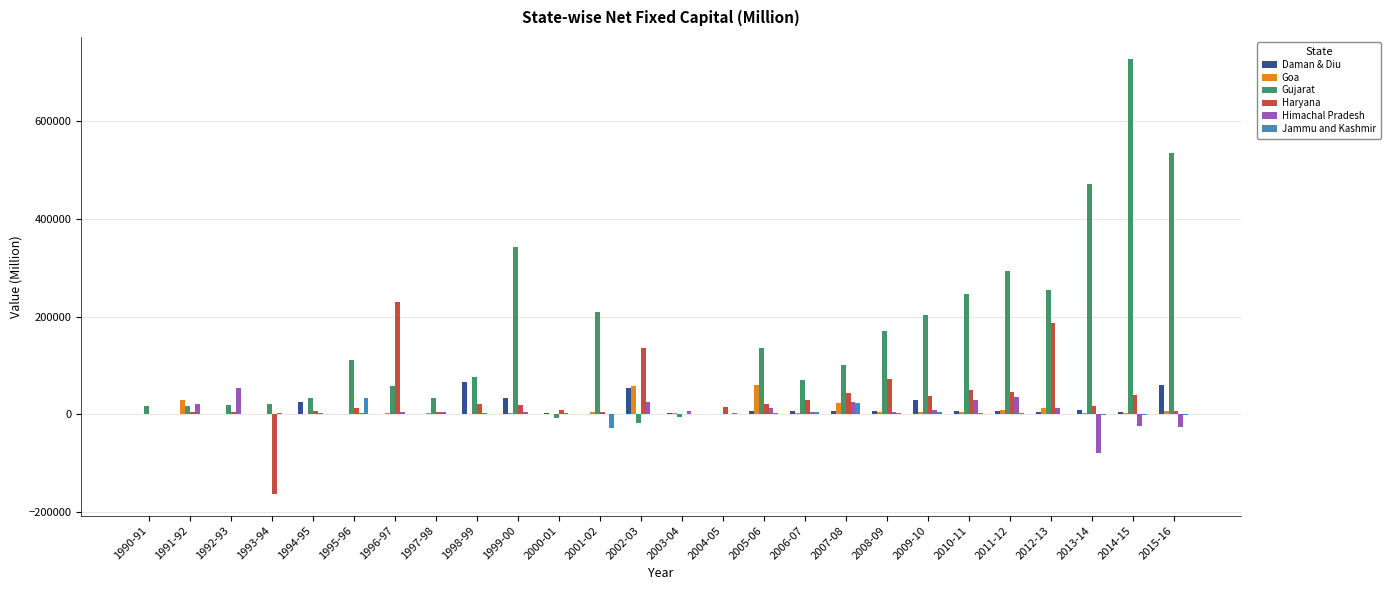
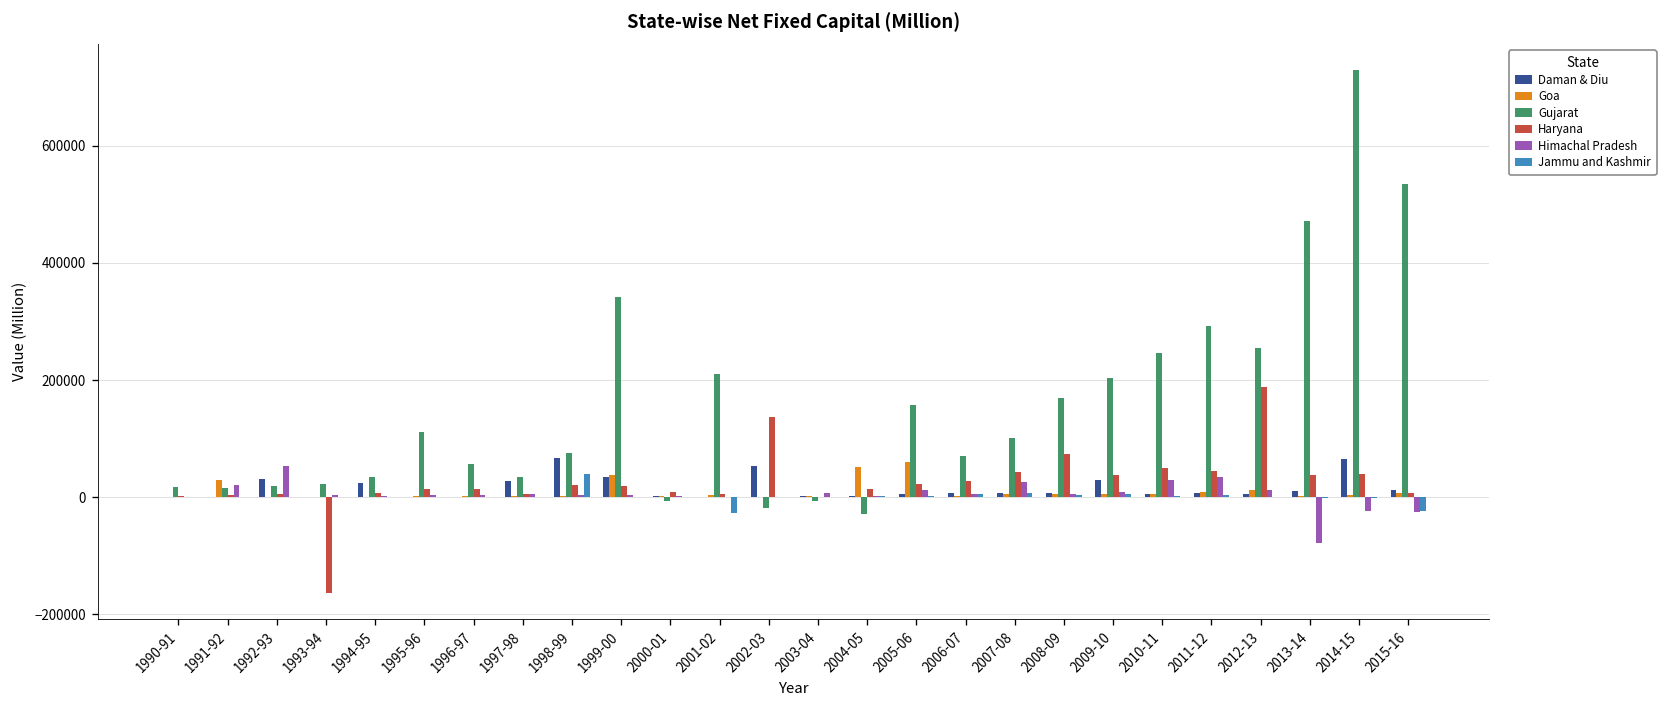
Daman & Diu, 1992-93: 0 -> 30000
Jammu and Kashmir, 1995-96: 30000 -> 0
Haryana, 1996-97: 230000 -> 10000
Daman & Diu, 1997-98: 0 -> 30000
Jammu and Kashmir, 1998-99: 0 -> 40000
Goa, 1999-00: 0 -> 40000
Goa, 2002-03: 60000 -> 0
Himachal Pradesh, 2002-03: 30000 -> 0
Goa, 2004-05: 0 -> 50000
Gujarat, 2004-05: 0 -> -30000
Gujarat, 2005-06: 140000 -> 160000
Goa, 2007-08: 20000 -> 0
Jammu and Kashmir, 2007-08: 20000 -> 10000
Haryana, 2013-14: 20000 -> 40000
Daman & Diu, 2014-15: 10000 -> 60000
Daman & Diu, 2015-16: 60000 -> 10000
Jammu and Kashmir, 2015-16: 0 -> -20000
